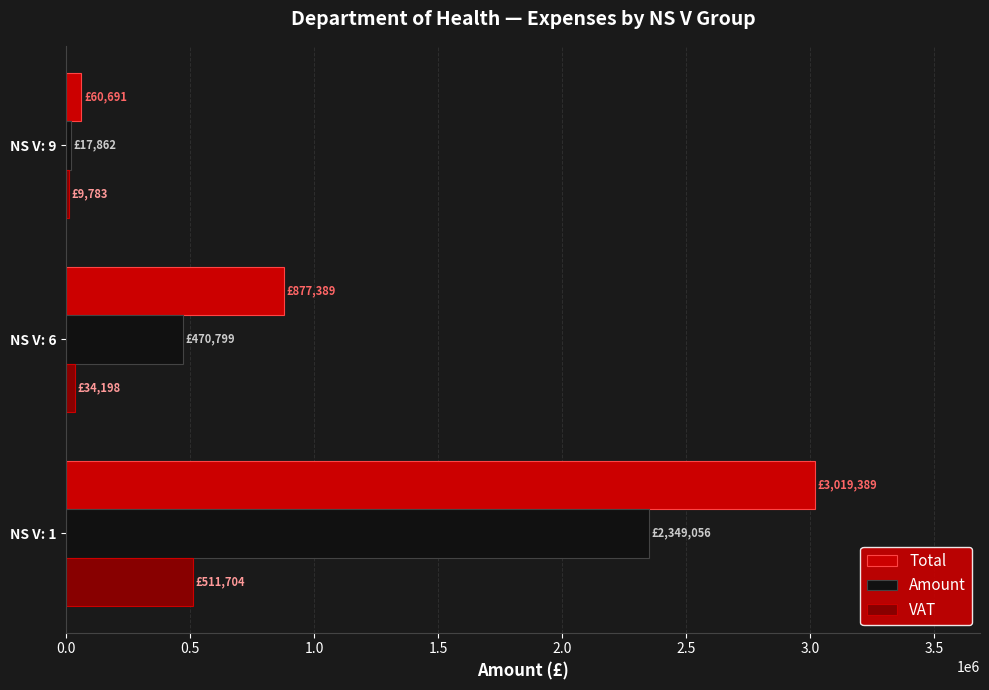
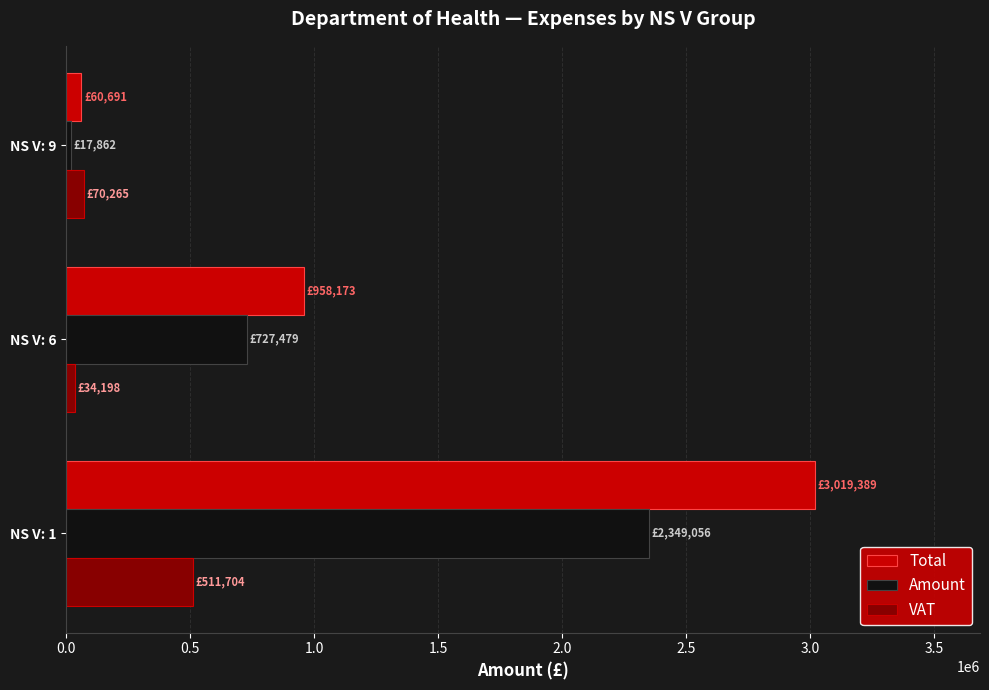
VAT, NS V: 9: £9,783 -> £70,265
Total, NS V: 6: £877,389 -> £958,173
Amount, NS V: 6: £470,799 -> £727,479
